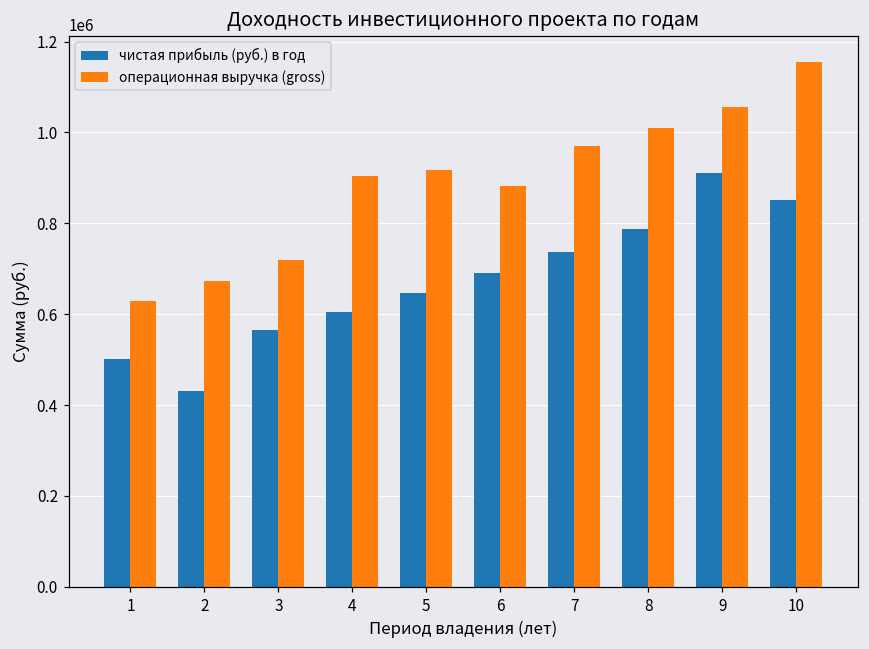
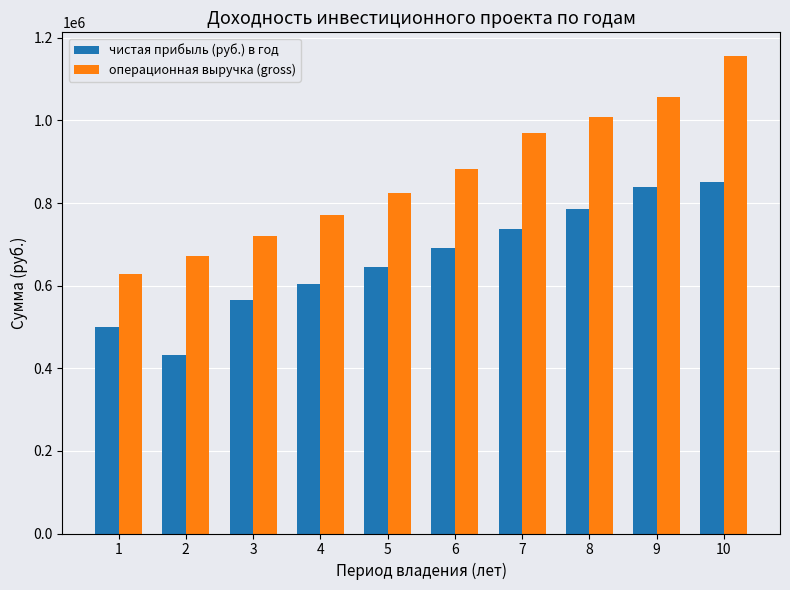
операционная выручка (gross), 4: 900000 -> 770000
операционная выручка (gross), 5: 920000 -> 820000
чистая прибыль (руб.) в год, 9: 910000 -> 840000
